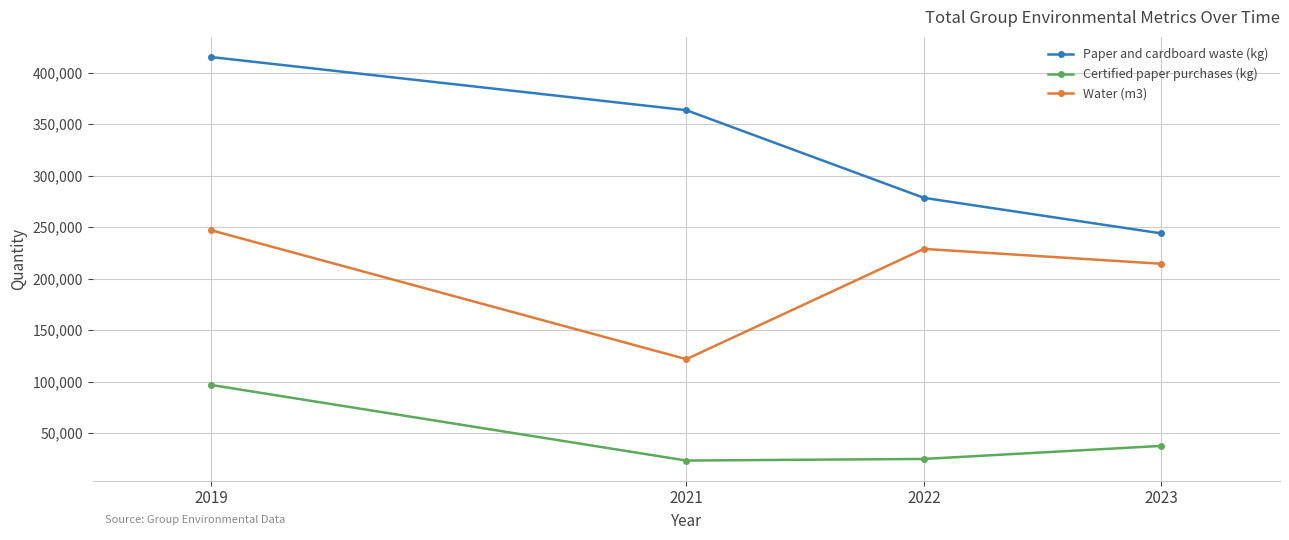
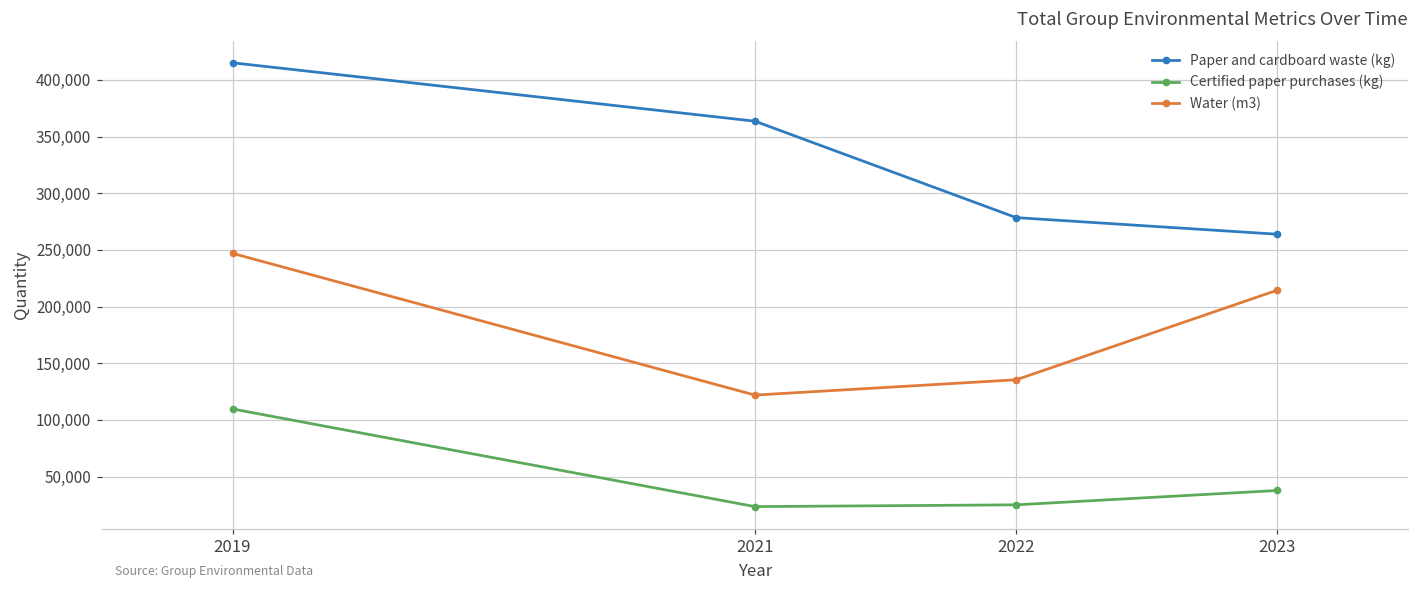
Certified paper purchases (kg), 2019: 97,000 -> 110,000
Water (m3), 2022: 229,000 -> 135,000
Paper and cardboard waste (kg), 2023: 244,000 -> 264,000
